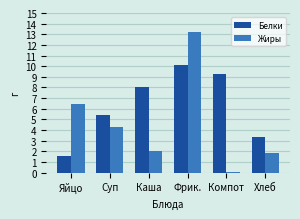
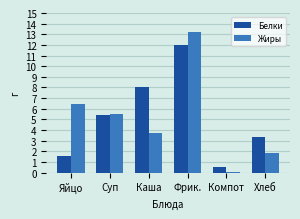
Жиры, Суп: 4.3 -> 5.5
Жиры, Каша: 2.0 -> 3.7
Белки, Фрик.: 10.1 -> 12.0
Белки, Компот: 9.3 -> 0.5
